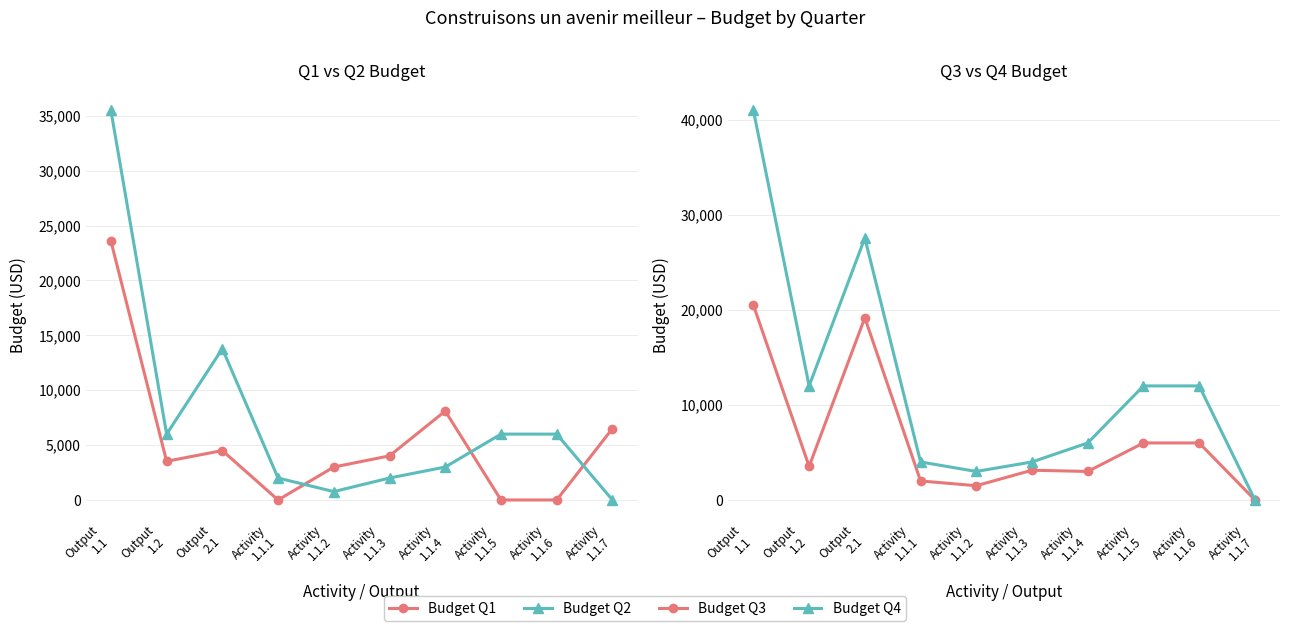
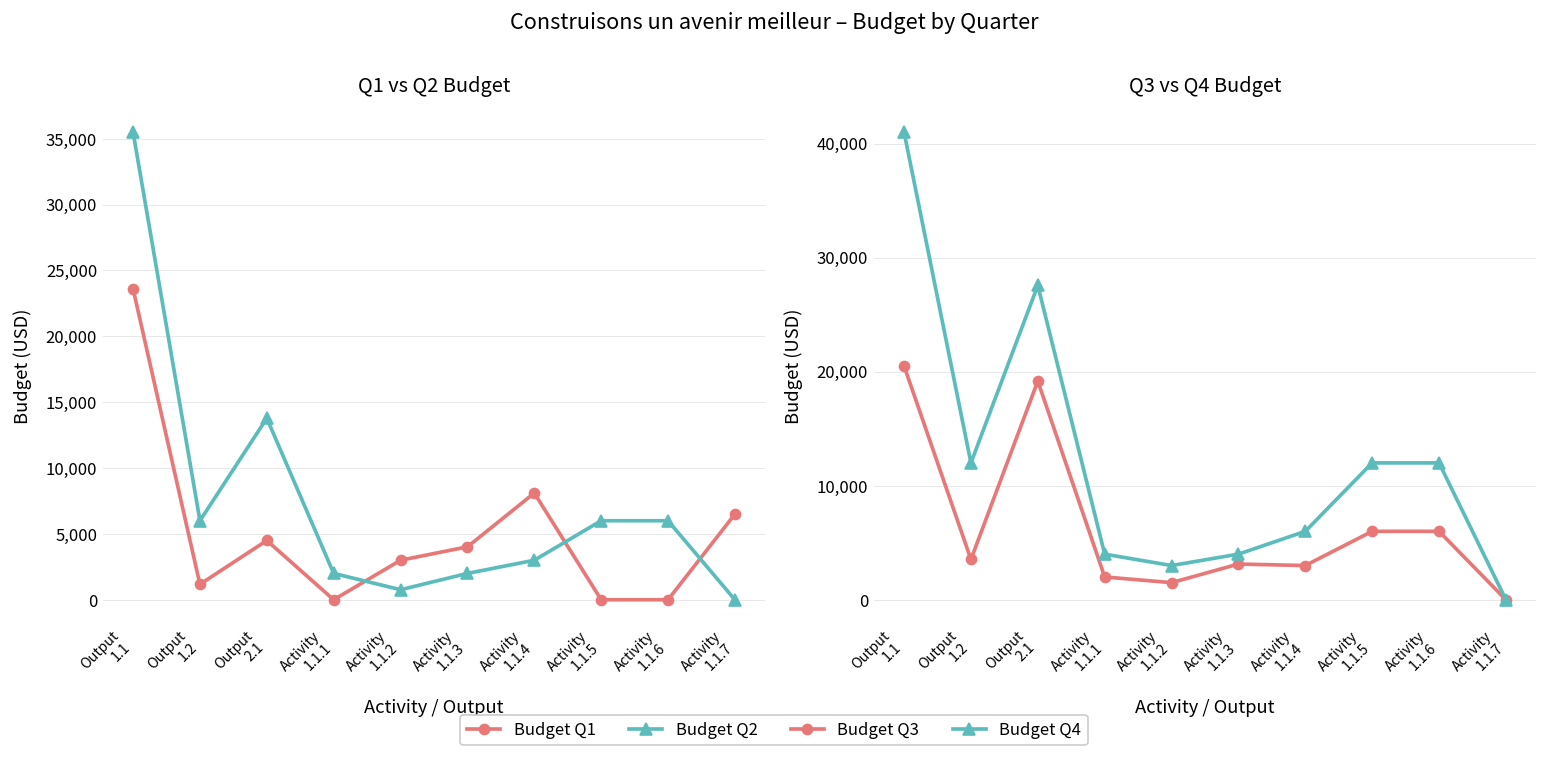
Q1 vs Q2 Budget, Budget Q1, Output 1.2: 3,500 -> 1,200
